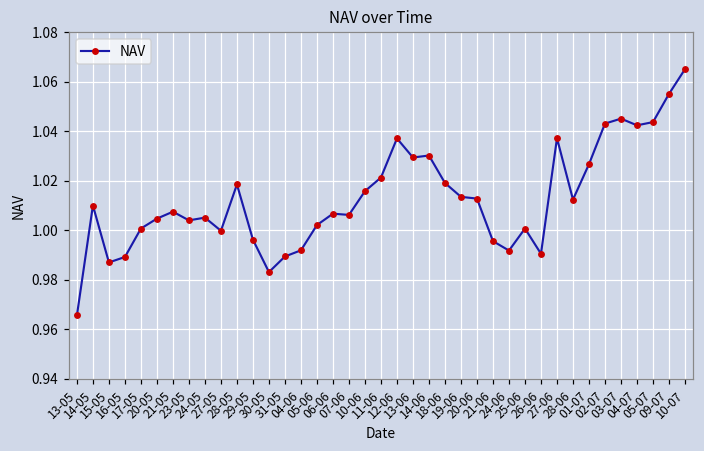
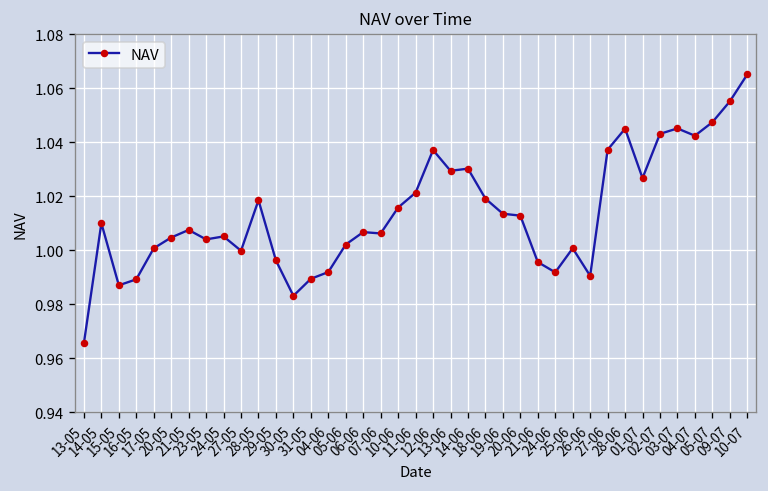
28-06: 1.012 -> 1.045
05-07: 1.044 -> 1.047
